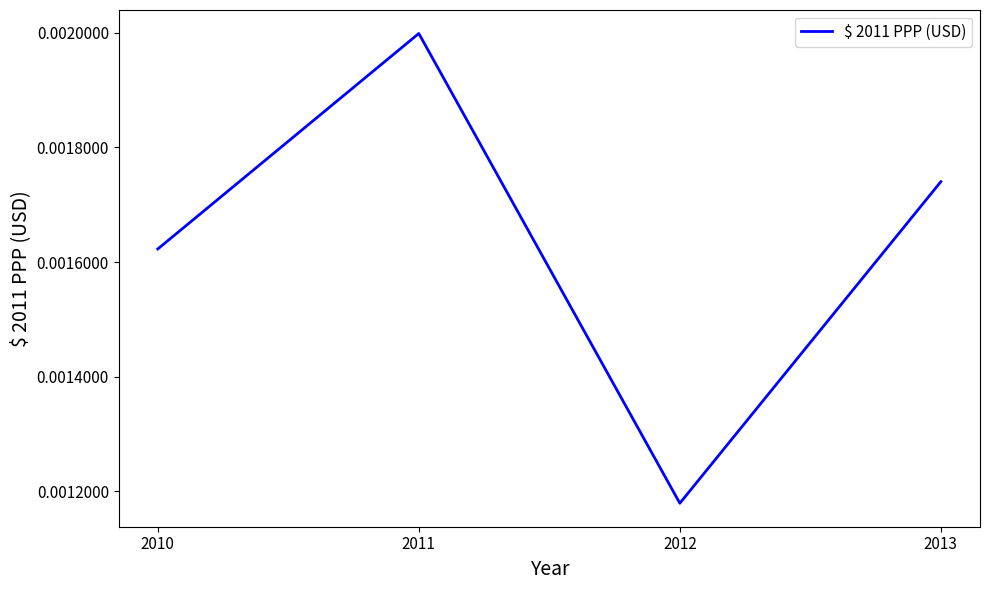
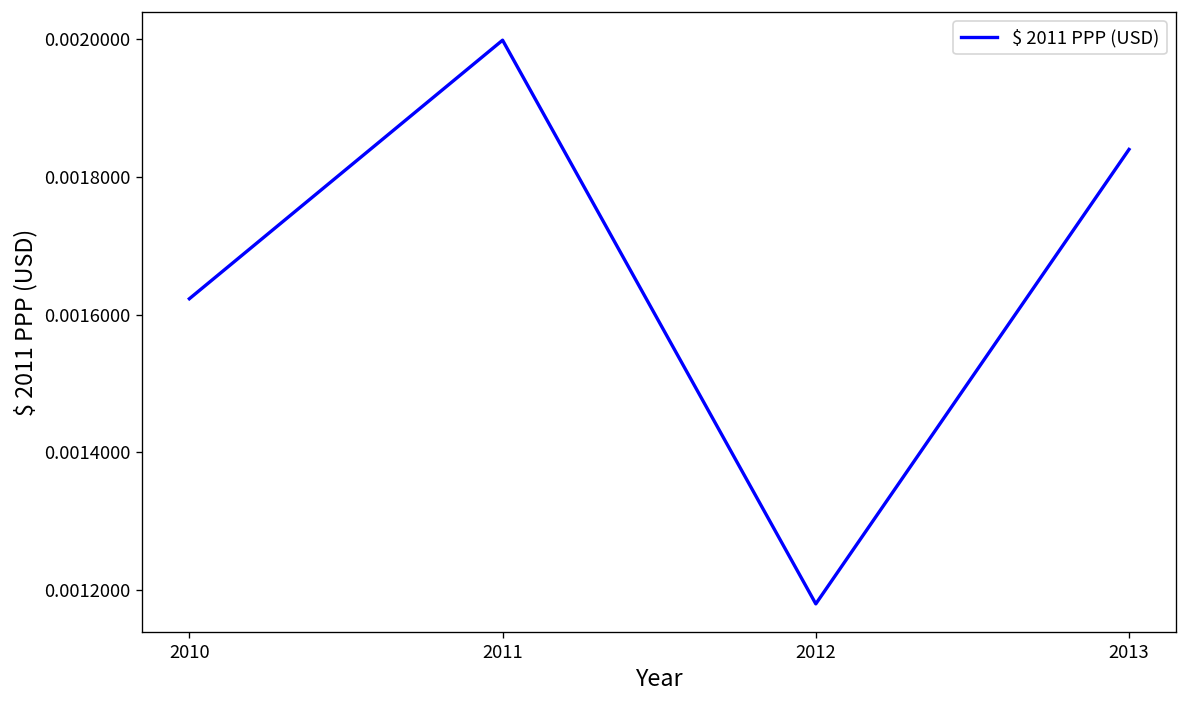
2013: 0.00174 -> 0.00184
